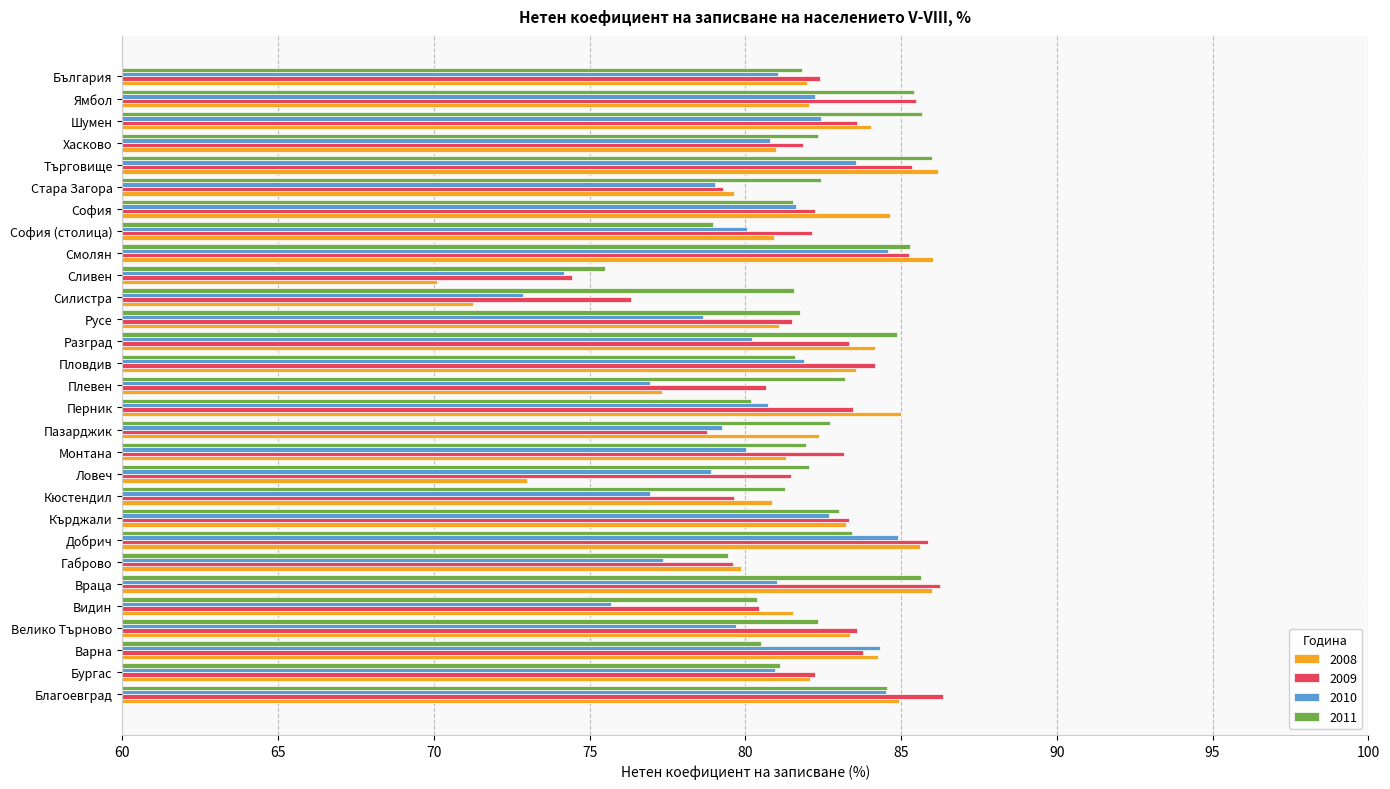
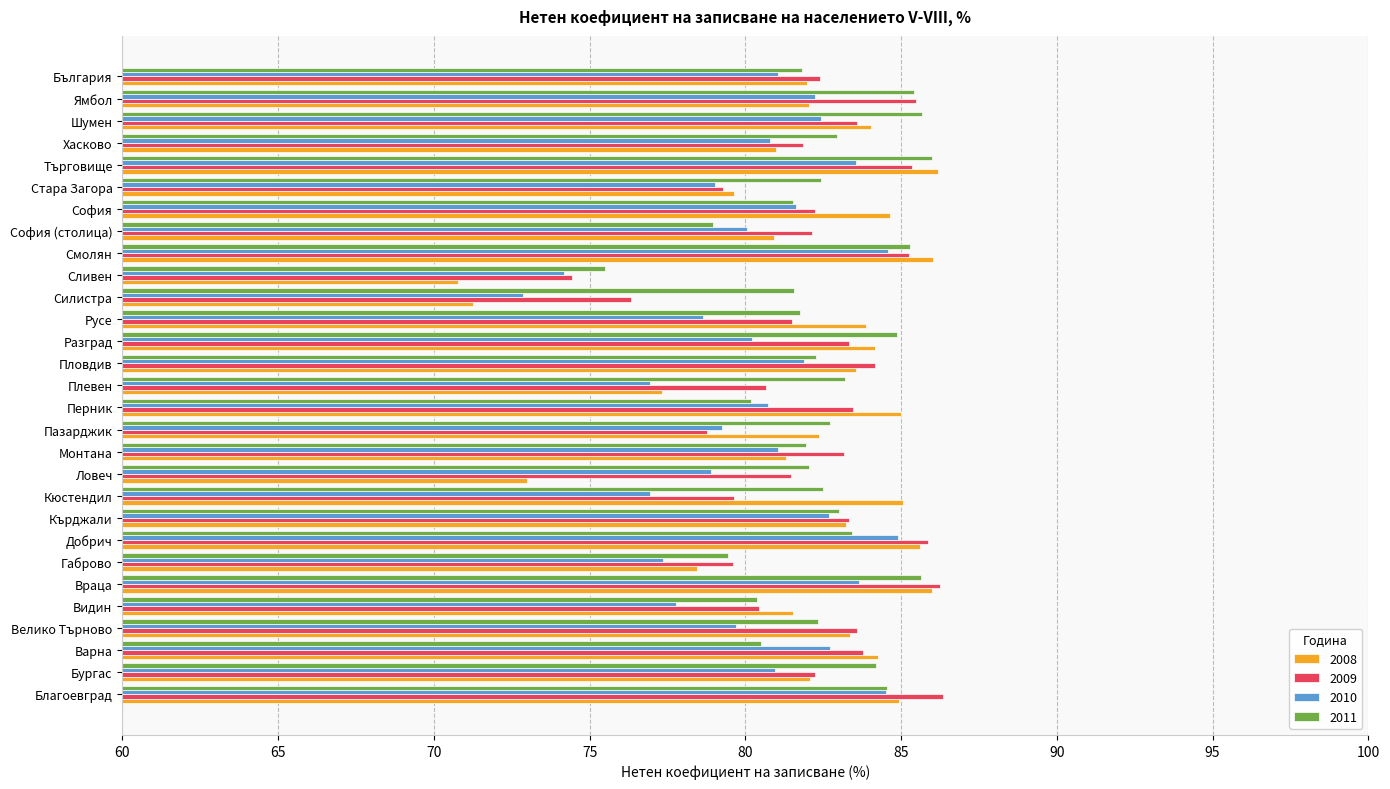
2011, Хасково: 82.3 -> 83.0
2008, Сливен: 70.1 -> 70.8
2008, Русе: 81.1 -> 83.9
2011, Пловдив: 81.6 -> 82.3
2010, Монтана: 80.0 -> 81.1
2011, Кюстендил: 81.3 -> 82.5
2008, Кюстендил: 80.8 -> 85.1
2008, Габрово: 79.9 -> 78.4
2010, Враца: 81.0 -> 83.7
2010, Видин: 75.7 -> 77.8
2010, Варна: 84.3 -> 82.7
2011, Бургас: 81.1 -> 84.2
